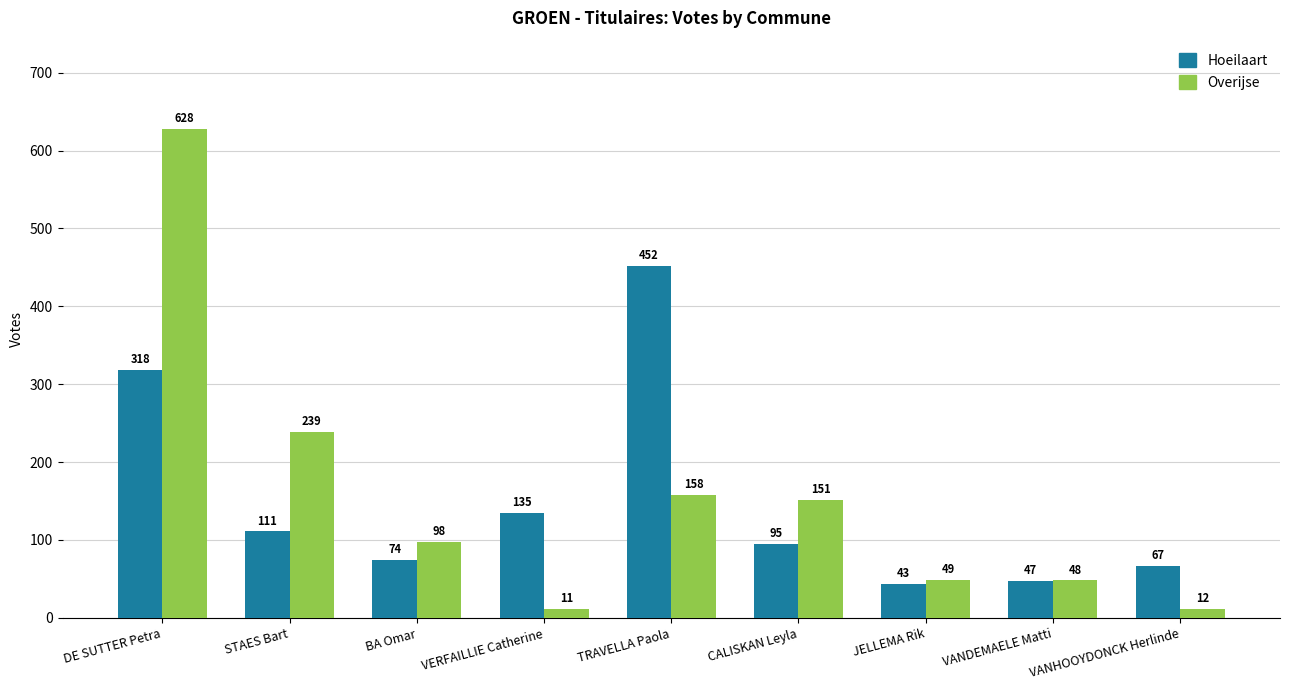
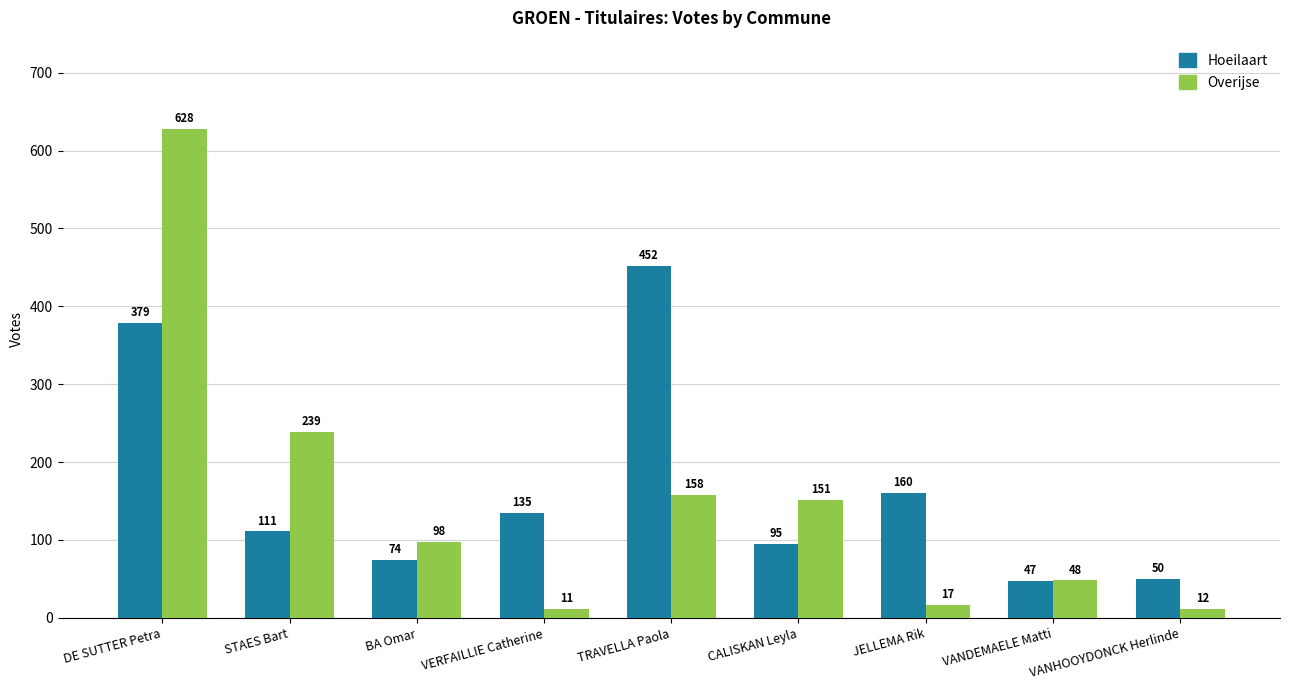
Hoeilaart, DE SUTTER Petra: 318 -> 379
Hoeilaart, JELLEMA Rik: 43 -> 160
Overijse, JELLEMA Rik: 49 -> 17
Hoeilaart, VANHOOYDONCK Herlinde: 67 -> 50
